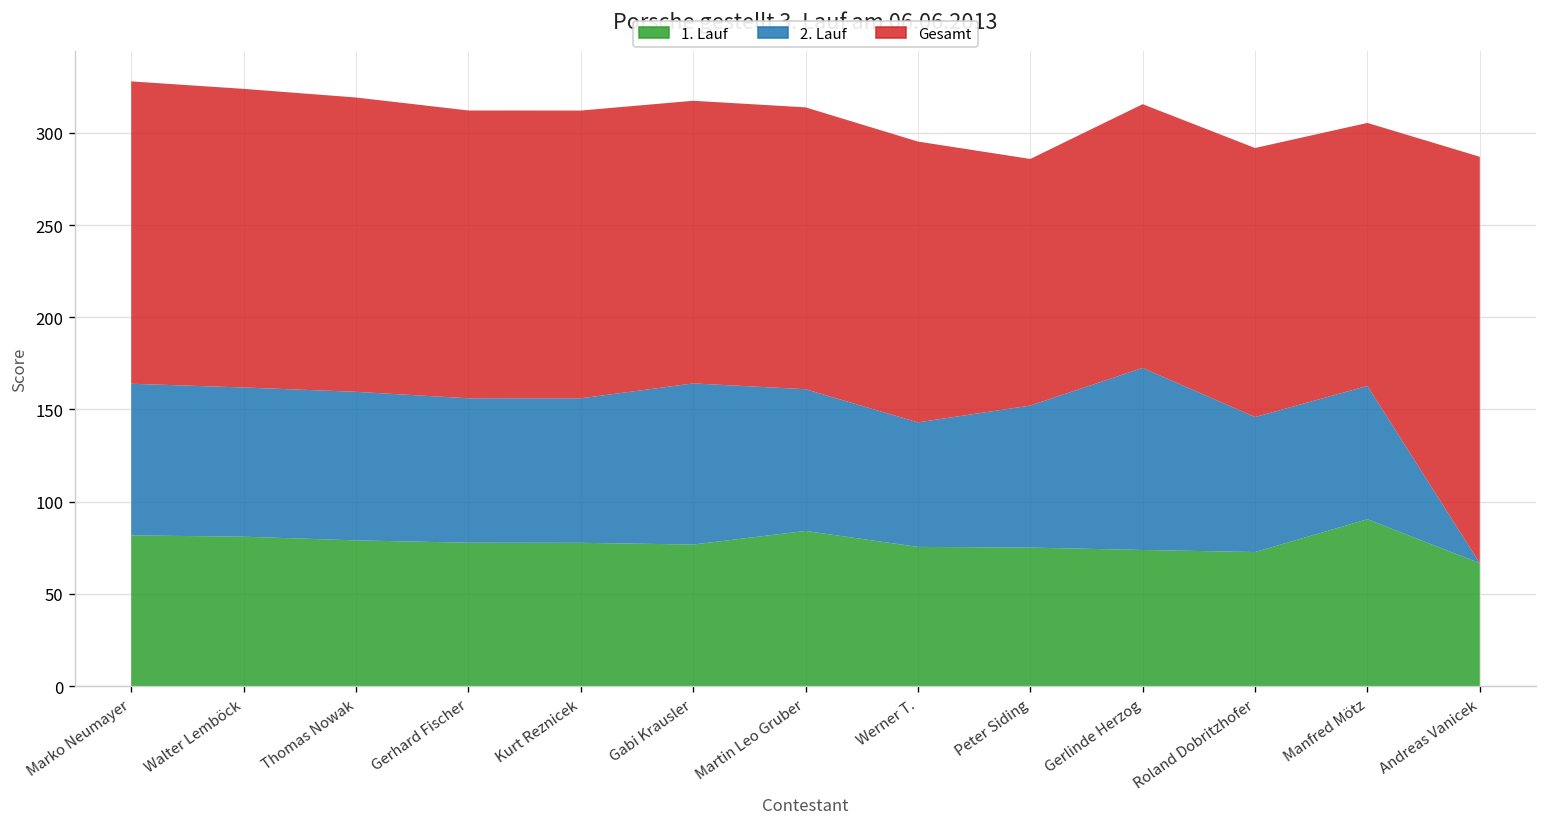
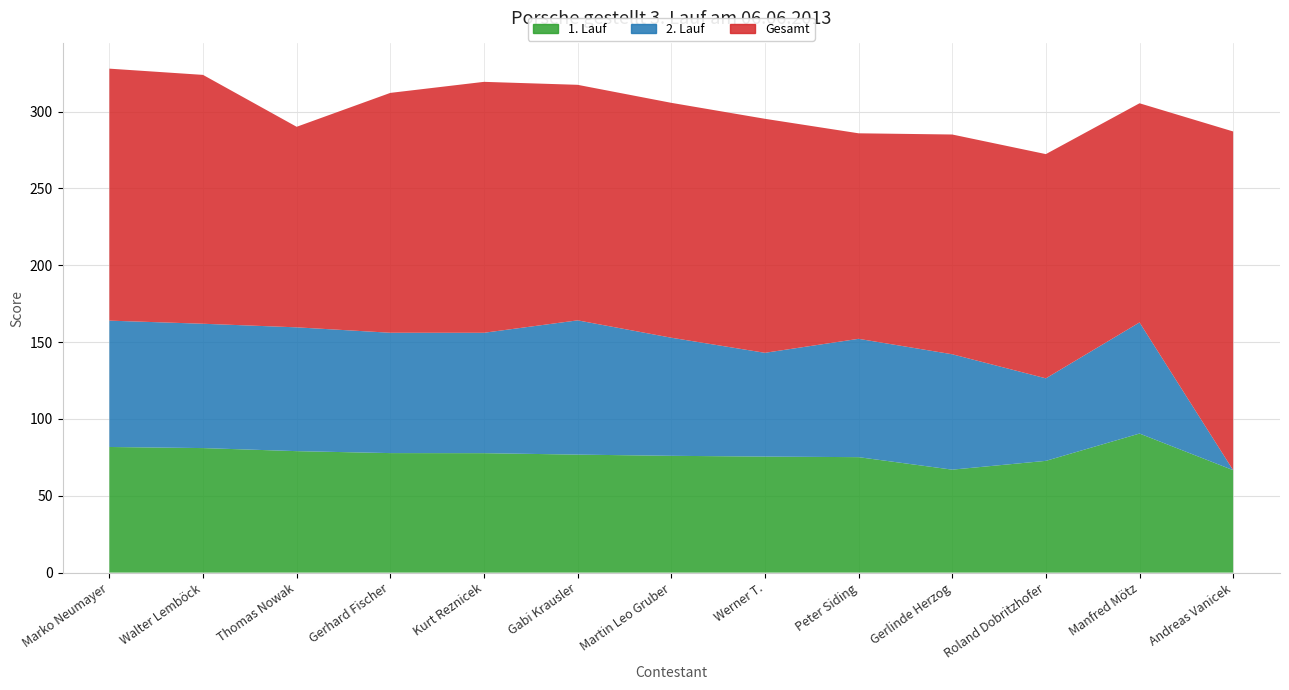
Gesamt, Thomas Nowak: 160 -> 130
Gesamt, Kurt Reznicek: 156 -> 163
1. Lauf, Martin Leo Gruber: 84 -> 76
1. Lauf, Gerlinde Herzog: 74 -> 67
2. Lauf, Gerlinde Herzog: 99 -> 75
2. Lauf, Roland Dobritzhofer: 73 -> 54
